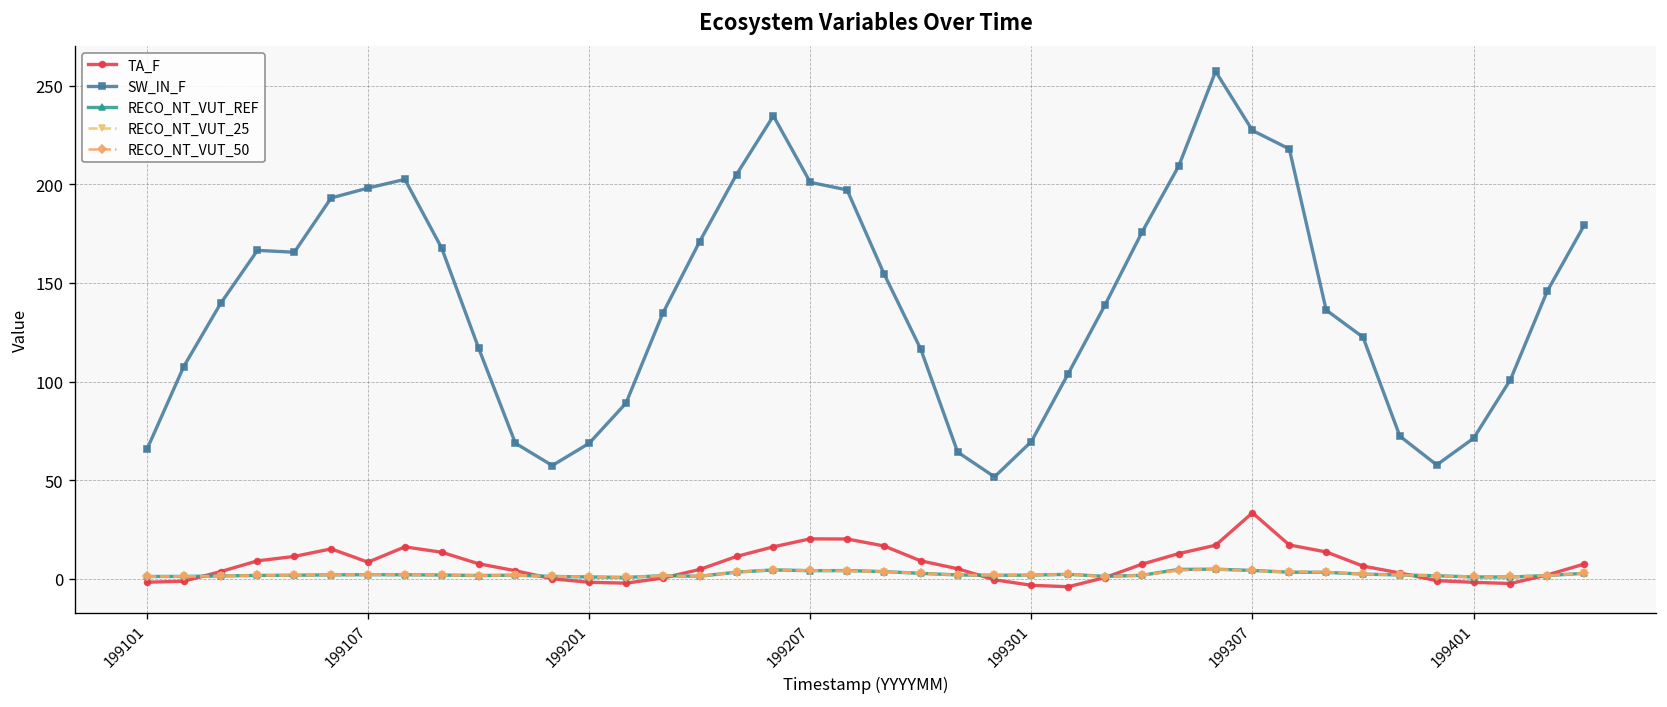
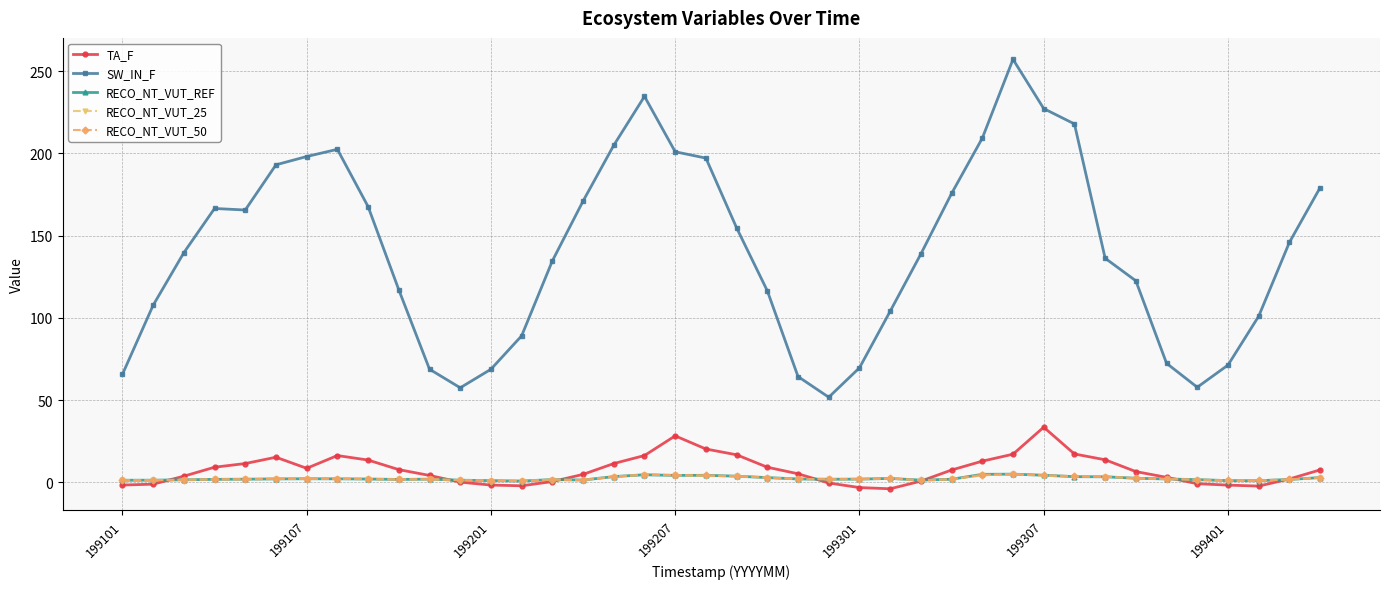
TA_F, 199207: 20 -> 28
